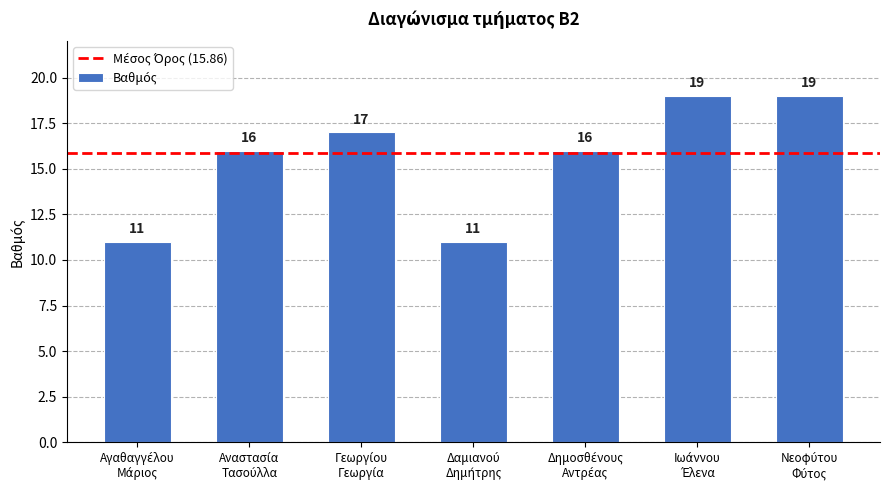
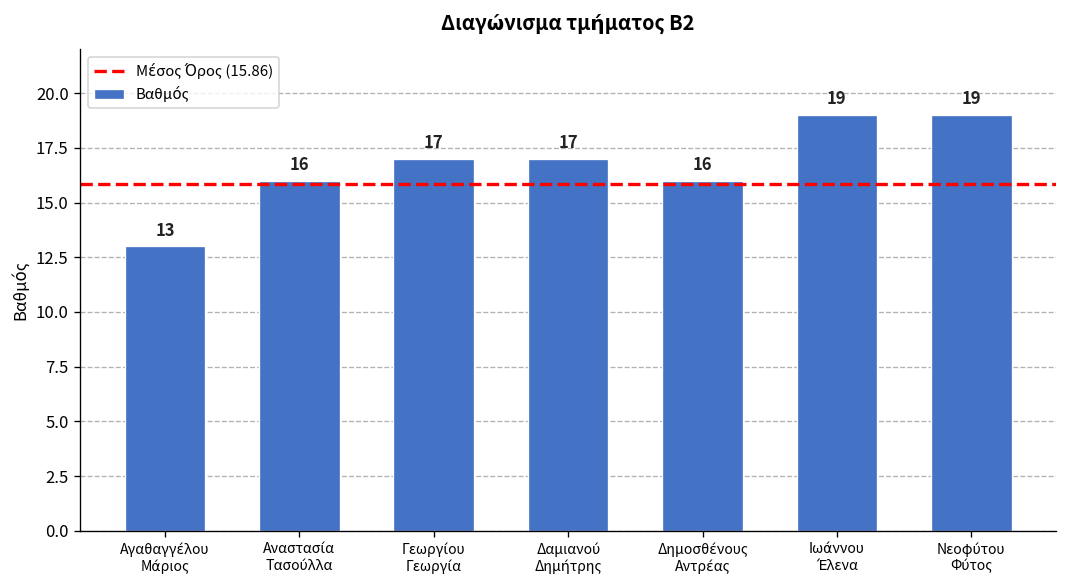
Αγαθαγγέλου Μάριος: 11 -> 13
Δαμιανού Δημήτρης: 11 -> 17
